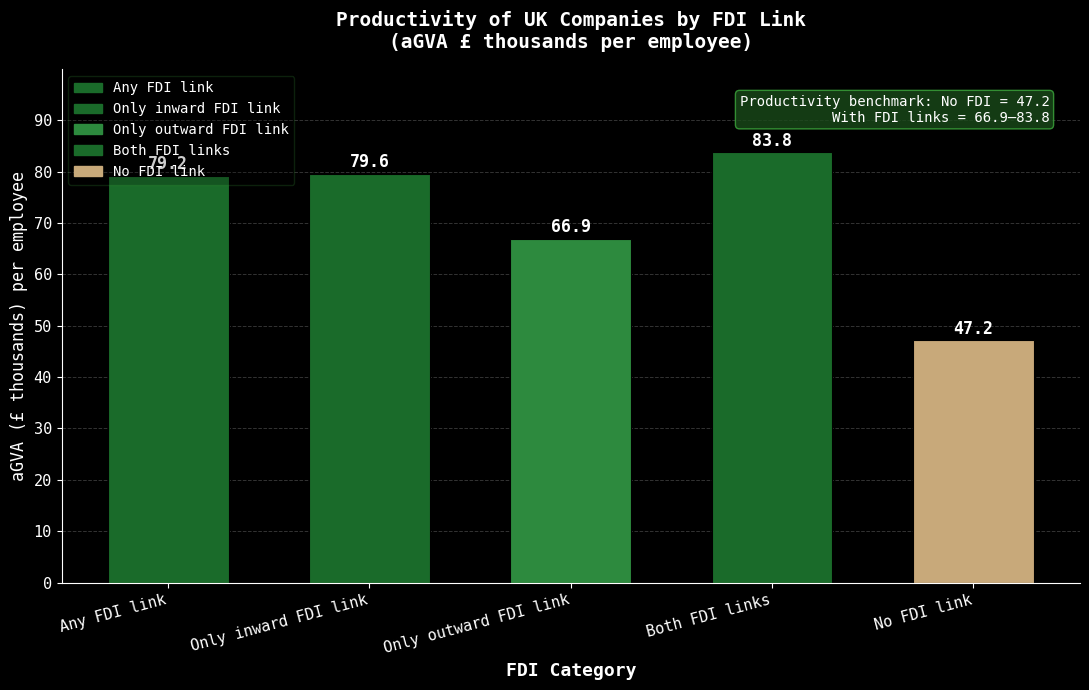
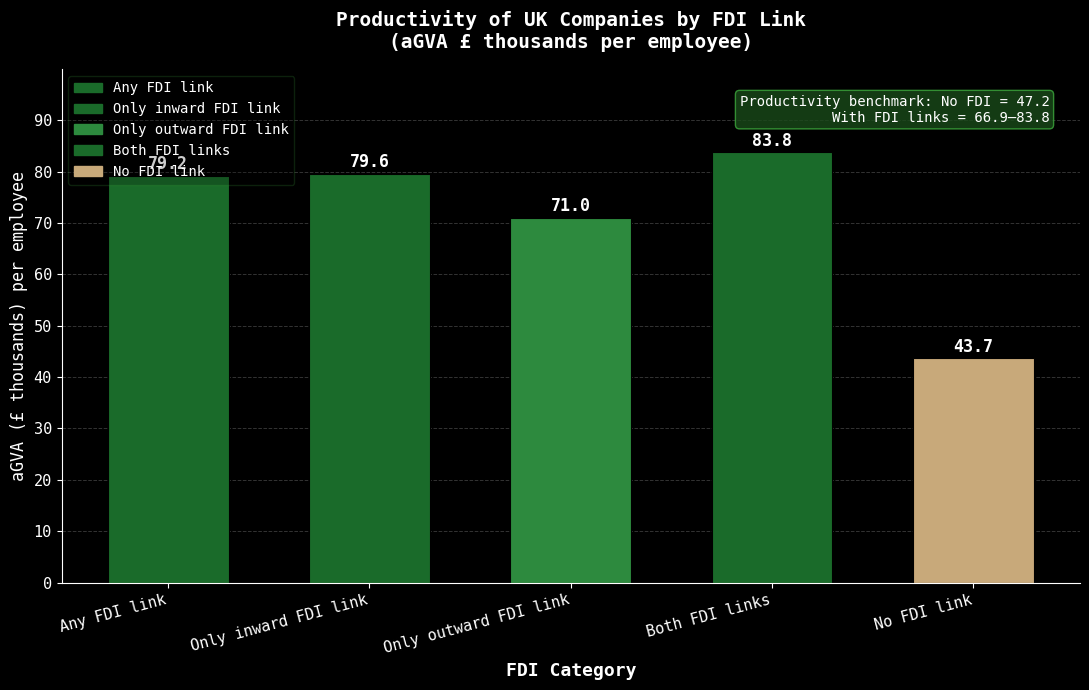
Only outward FDI link: 66.9 -> 71.0
No FDI link: 47.2 -> 43.7
